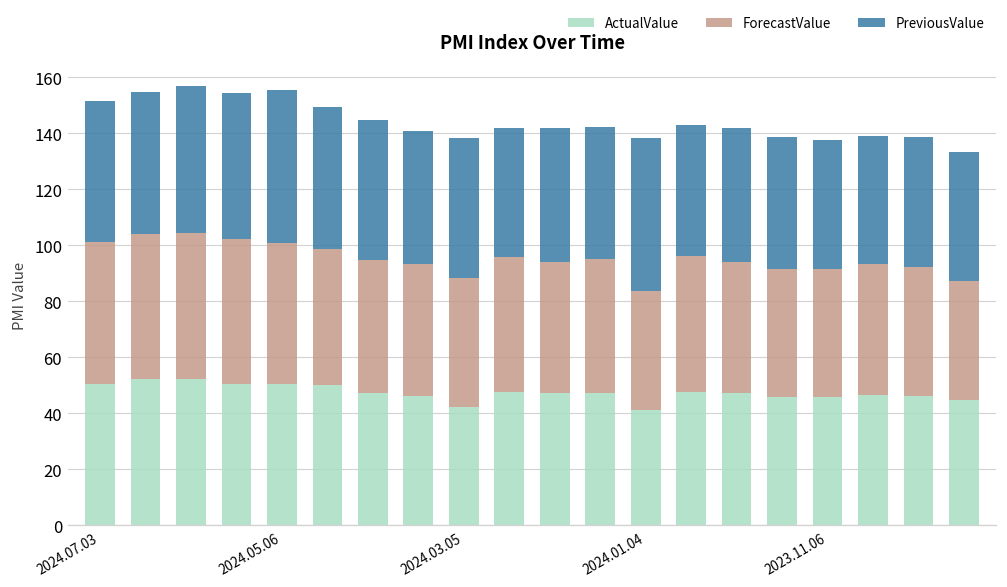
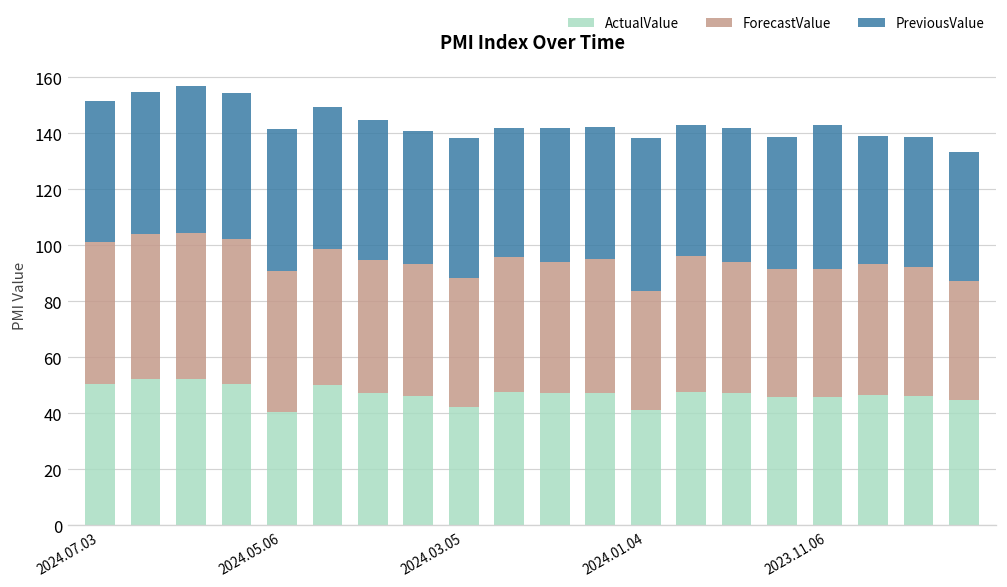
ActualValue, 2024.05.06: 51 -> 40
PreviousValue, 2024.05.06: 55 -> 51
PreviousValue, 2023.11.06: 46 -> 51
